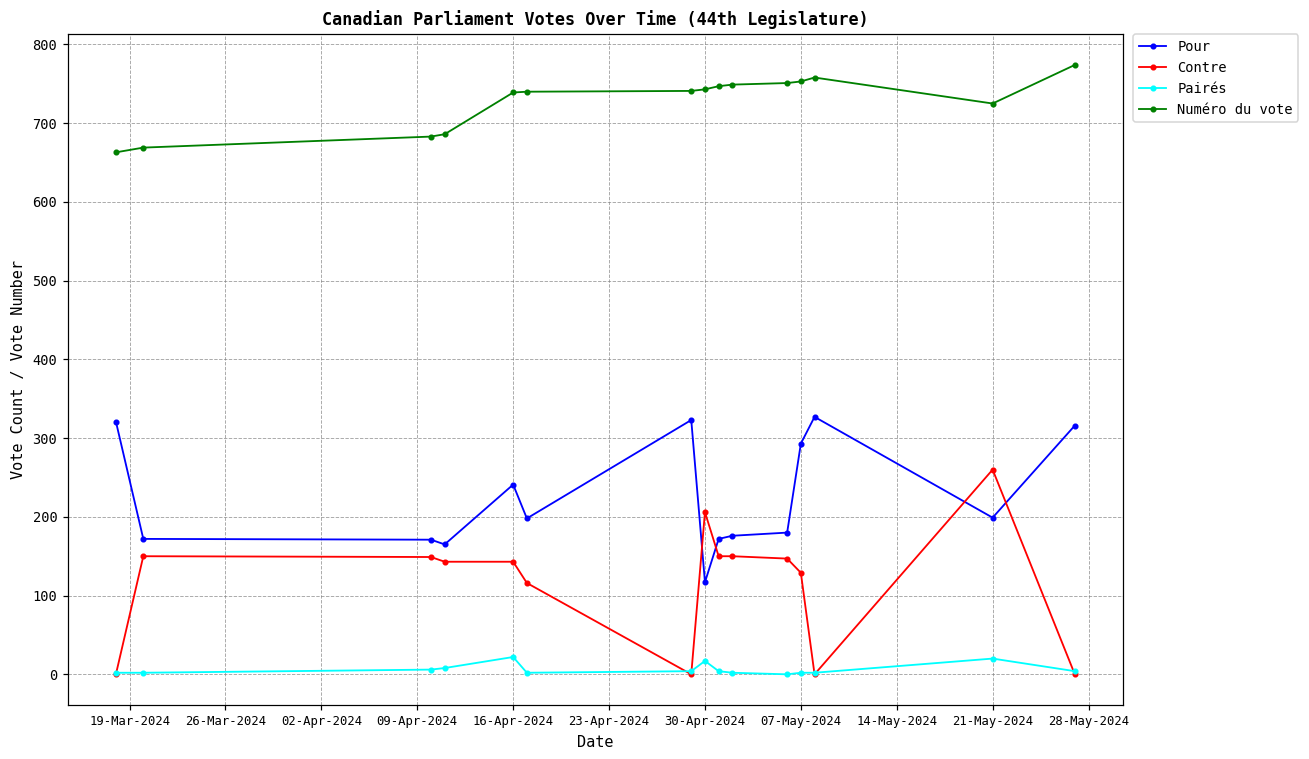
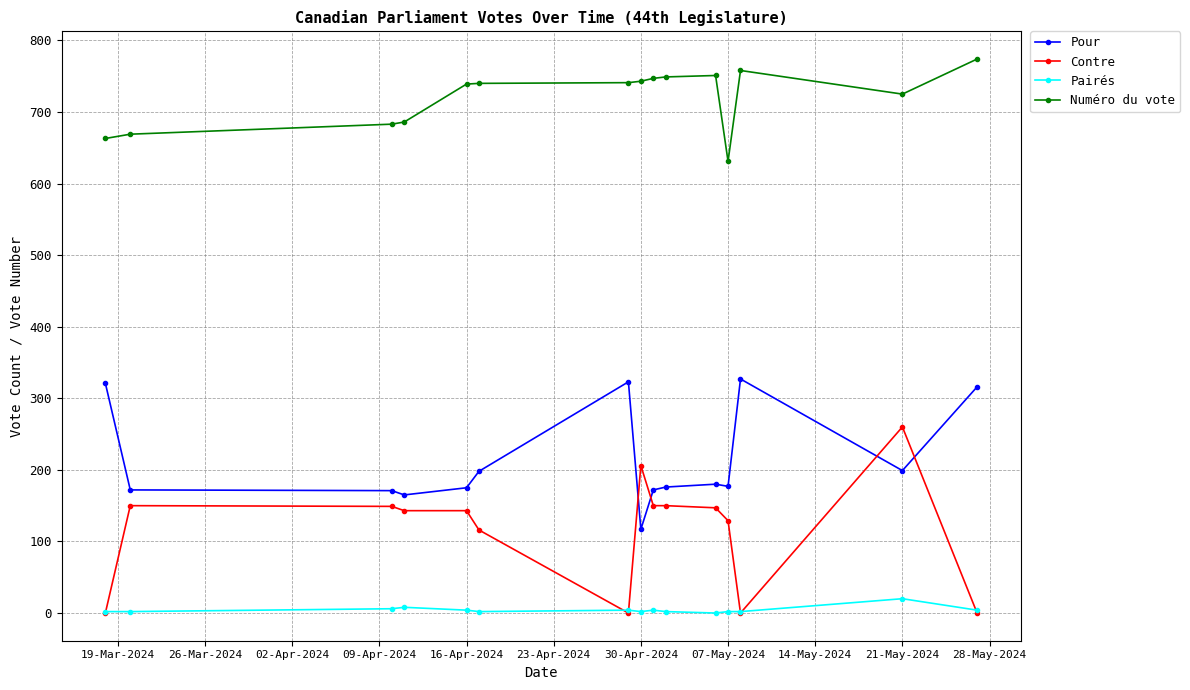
Pour, 16-Apr-2024: 240 -> 180
Pairés, 16-Apr-2024: 20 -> 0
Pairés, 30-Apr-2024: 20 -> 0
Pour, 07-May-2024: 290 -> 180
Numéro du vote, 07-May-2024: 750 -> 630
